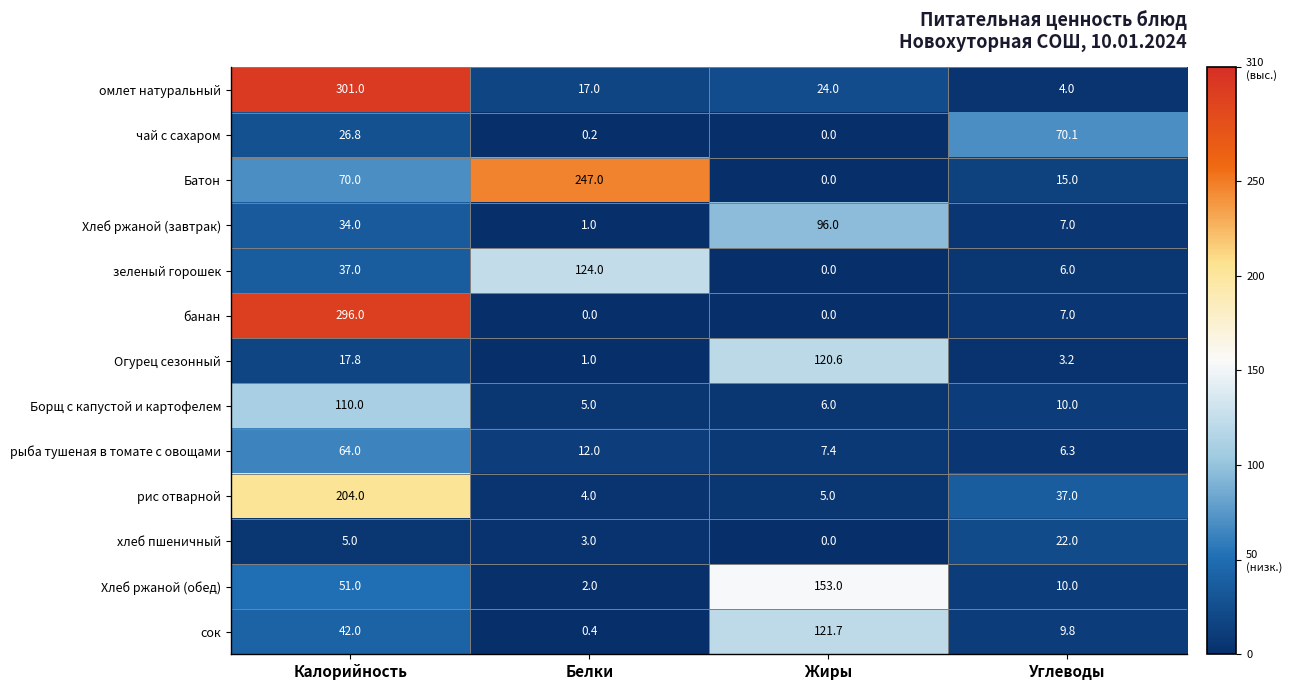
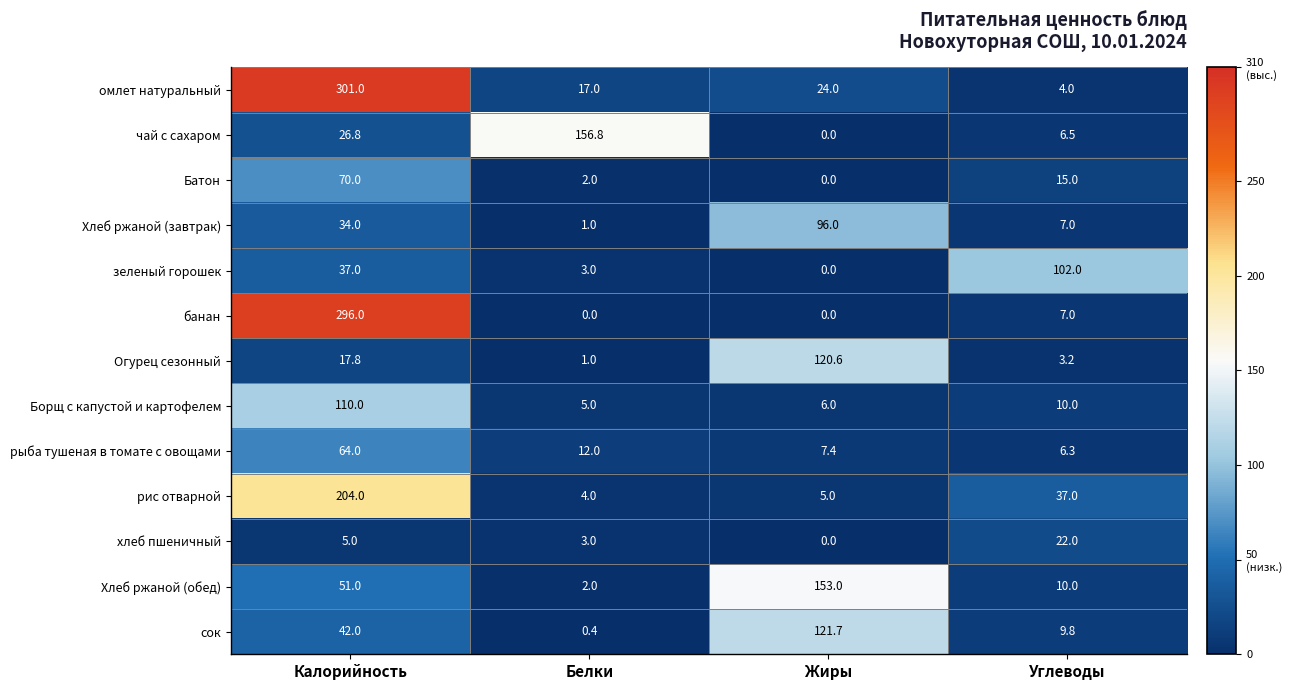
чай с сахаром, Белки: 0.2 -> 156.8
чай с сахаром, Углеводы: 70.1 -> 6.5
Батон, Белки: 247.0 -> 2.0
зеленый горошек, Белки: 124.0 -> 3.0
зеленый горошек, Углеводы: 6.0 -> 102.0
